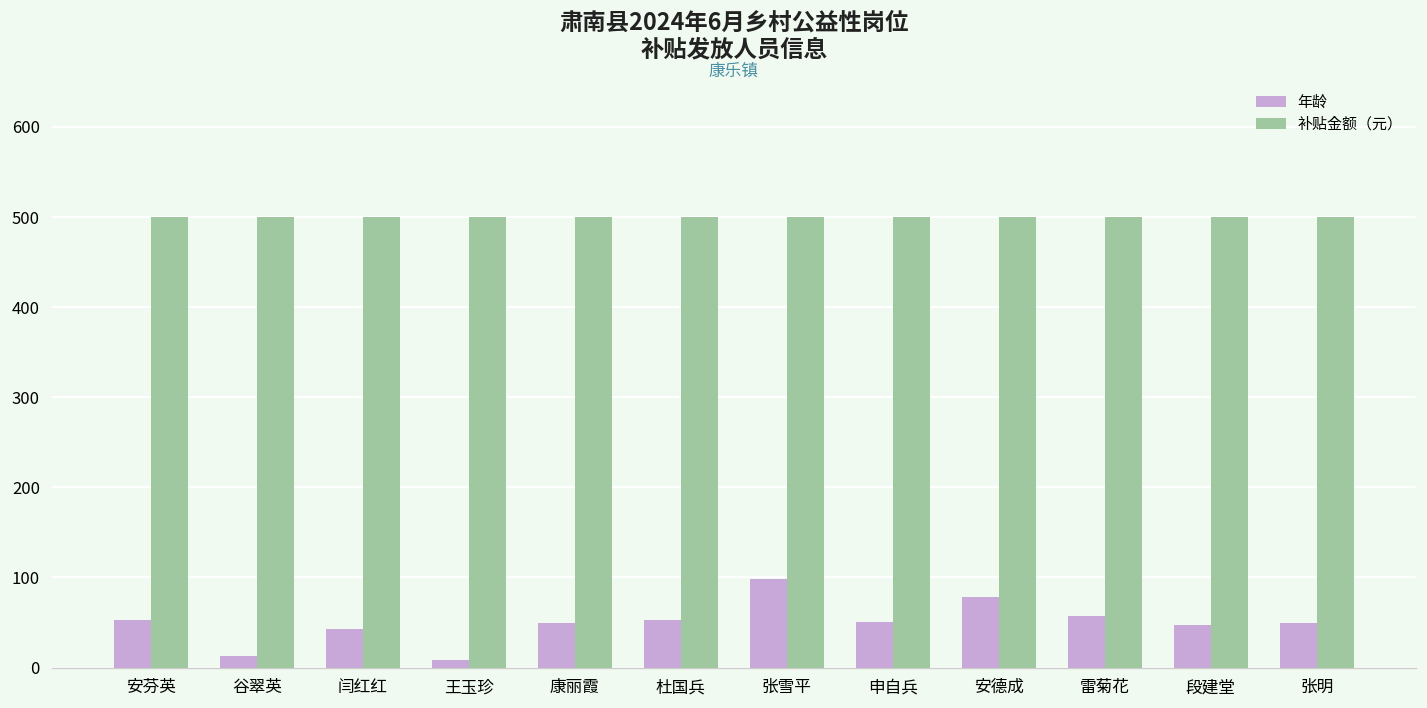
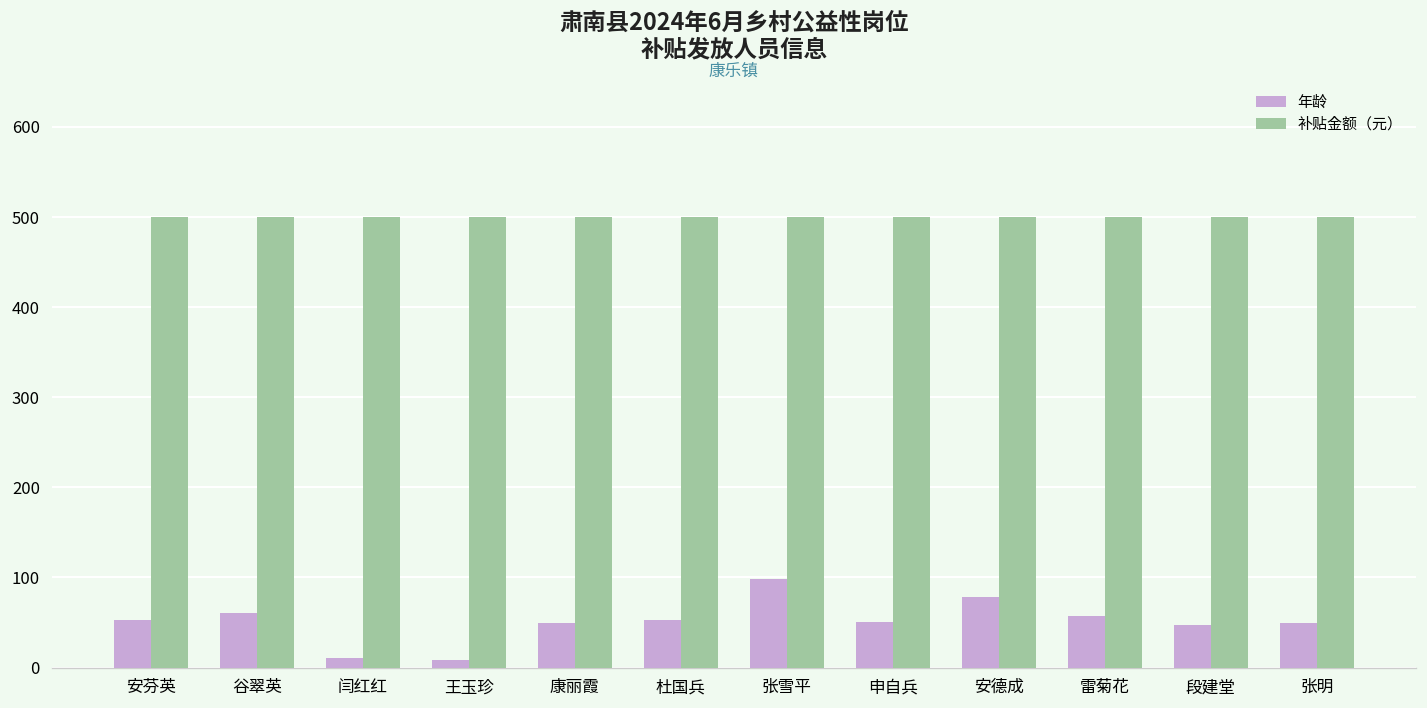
年龄, 谷翠英: 10 -> 60
年龄, 闫红红: 40 -> 10
